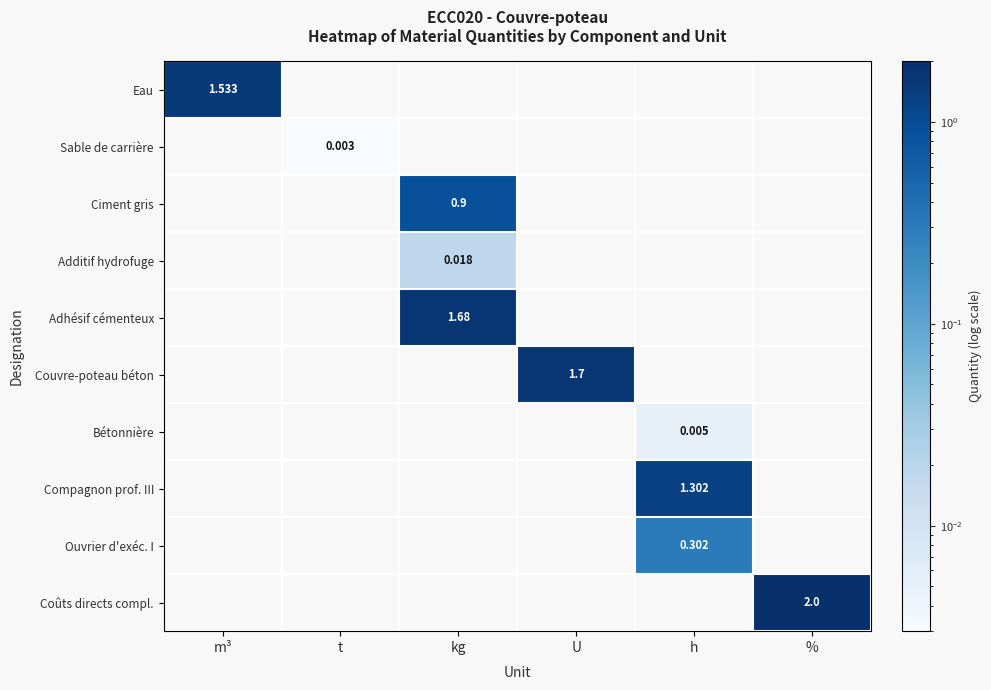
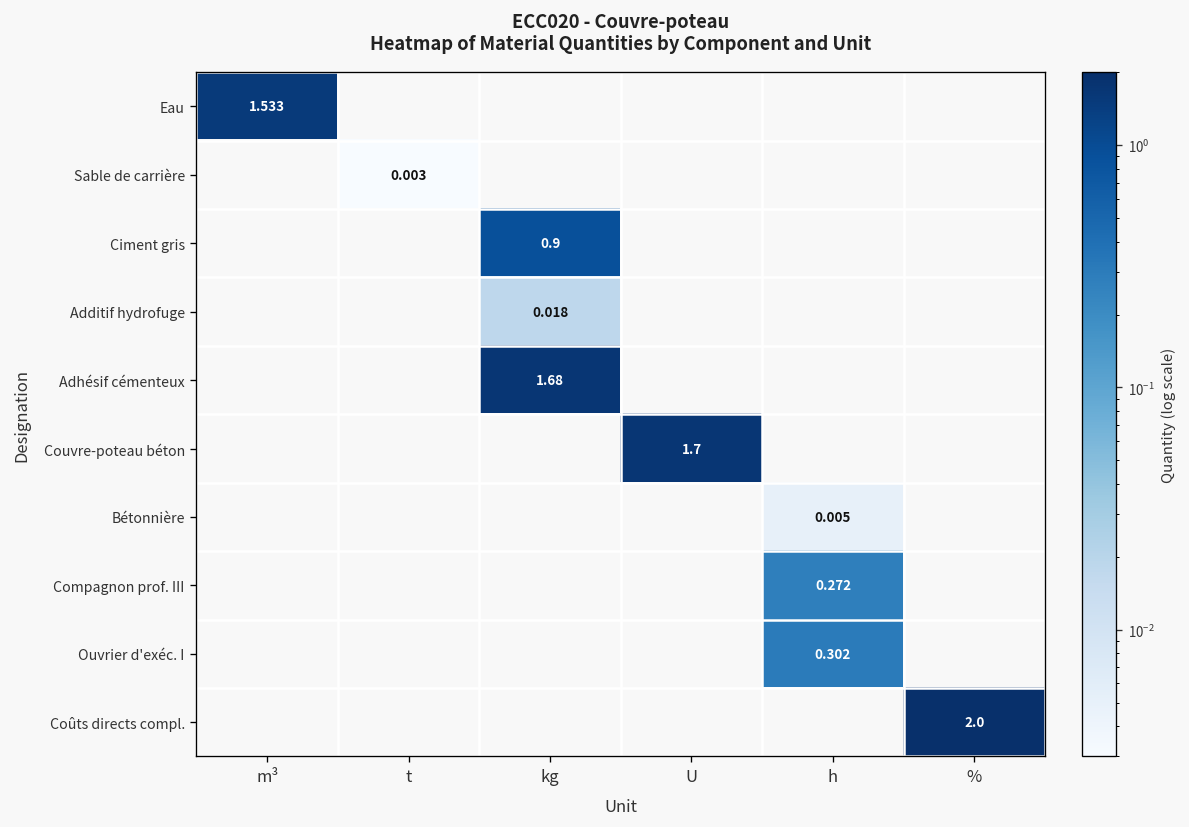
Compagnon prof. III, h: 1.302 -> 0.272
